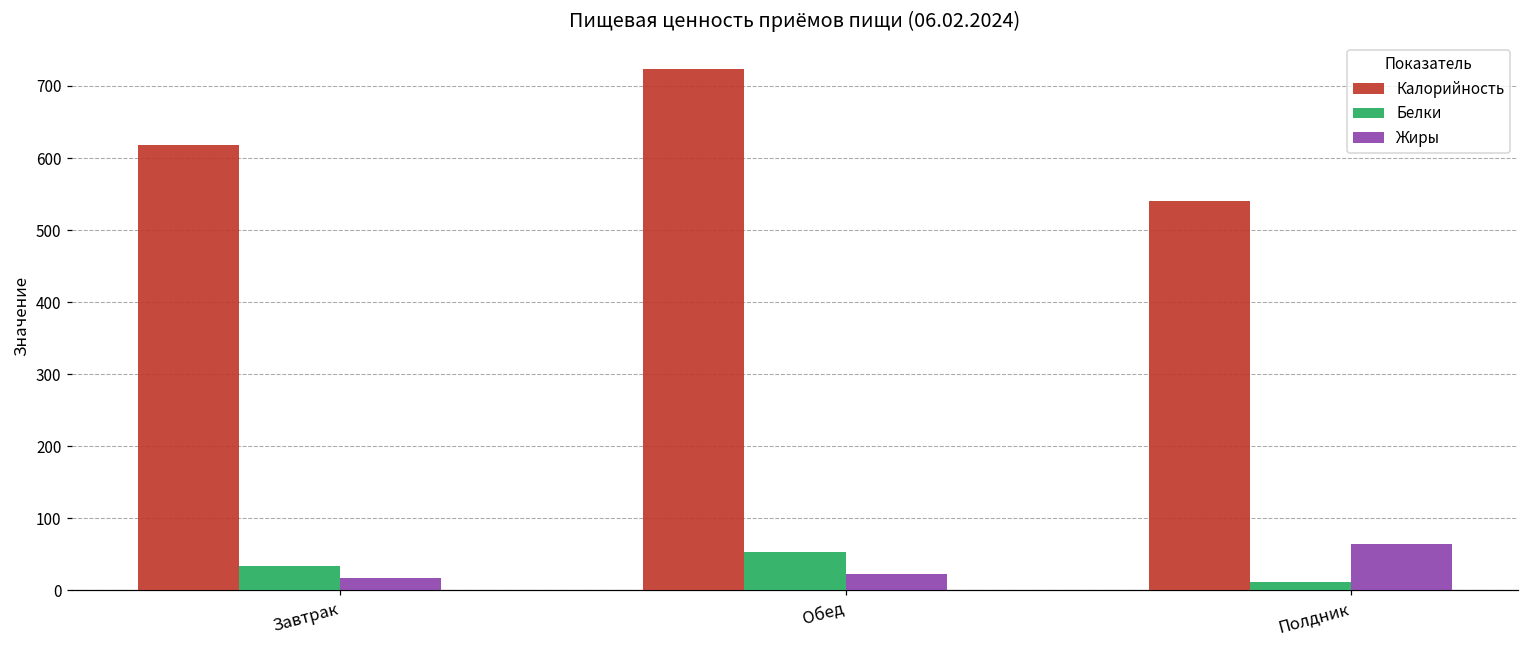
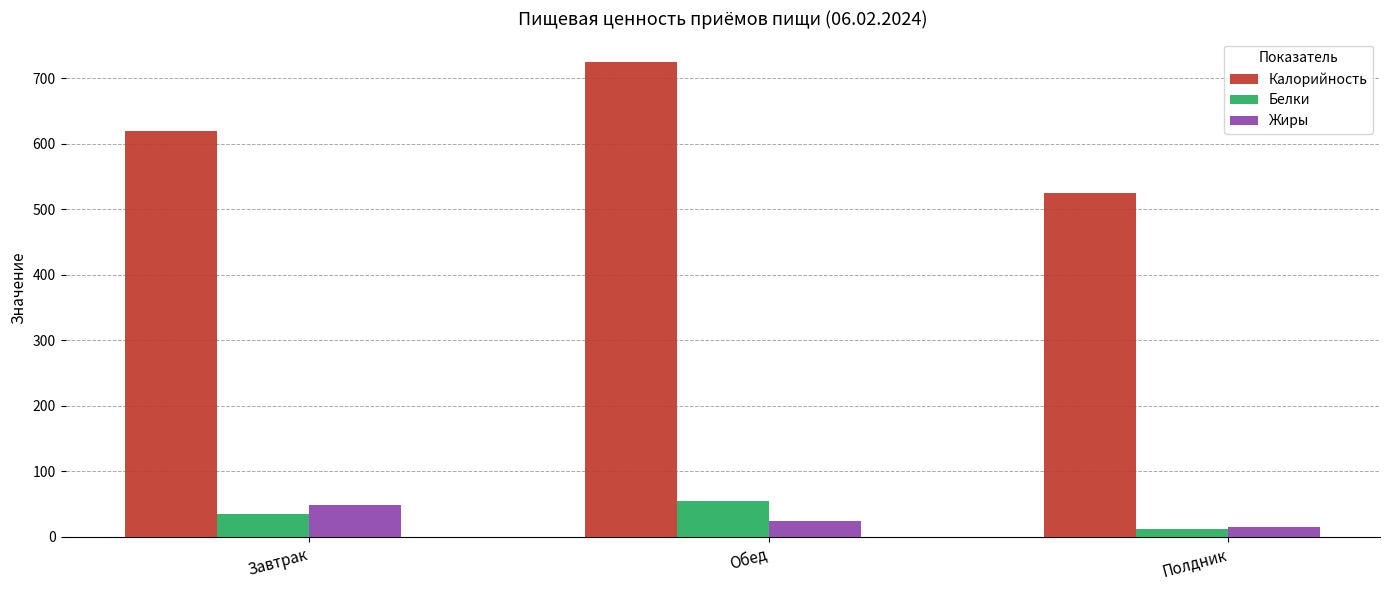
Жиры, Завтрак: 20 -> 50
Калорийность, Полдник: 540 -> 520
Жиры, Полдник: 60 -> 10
